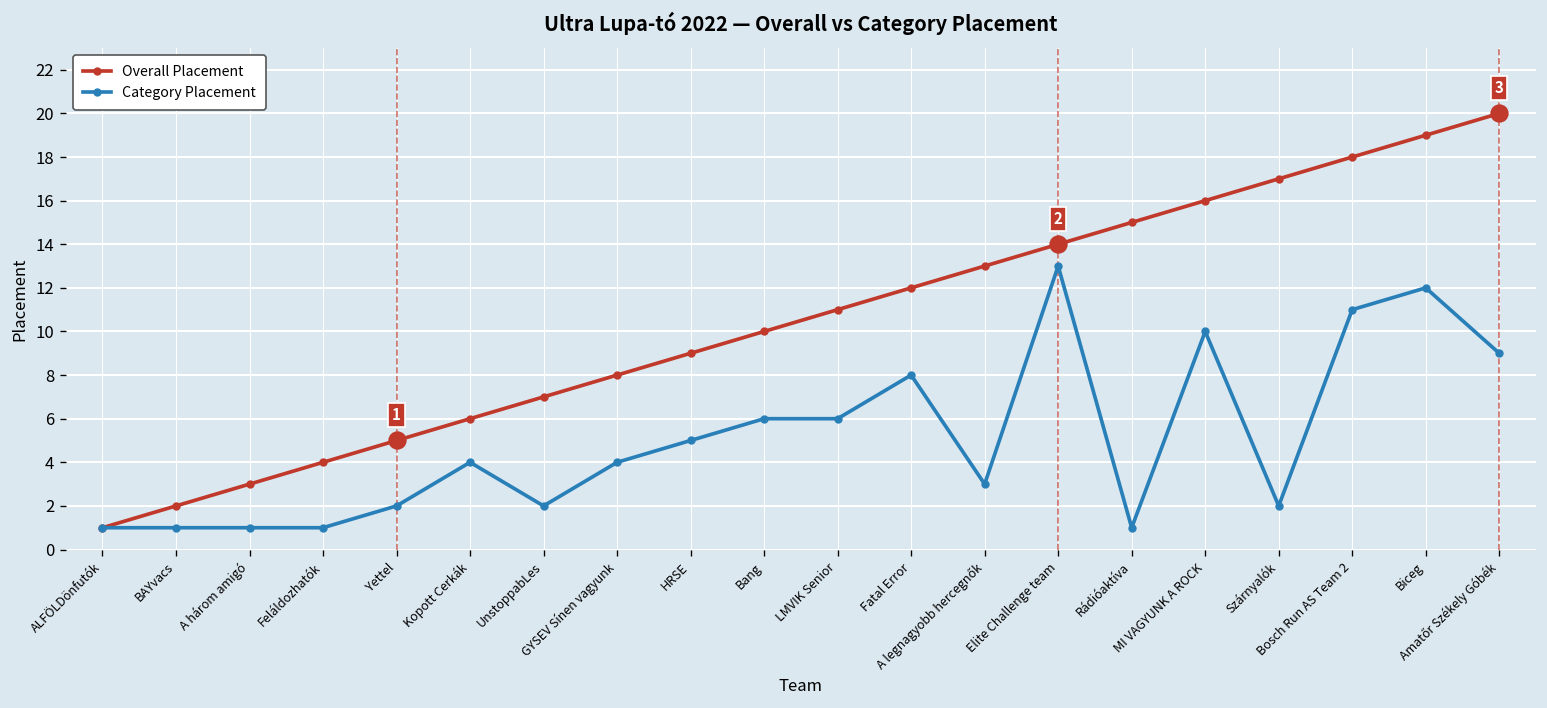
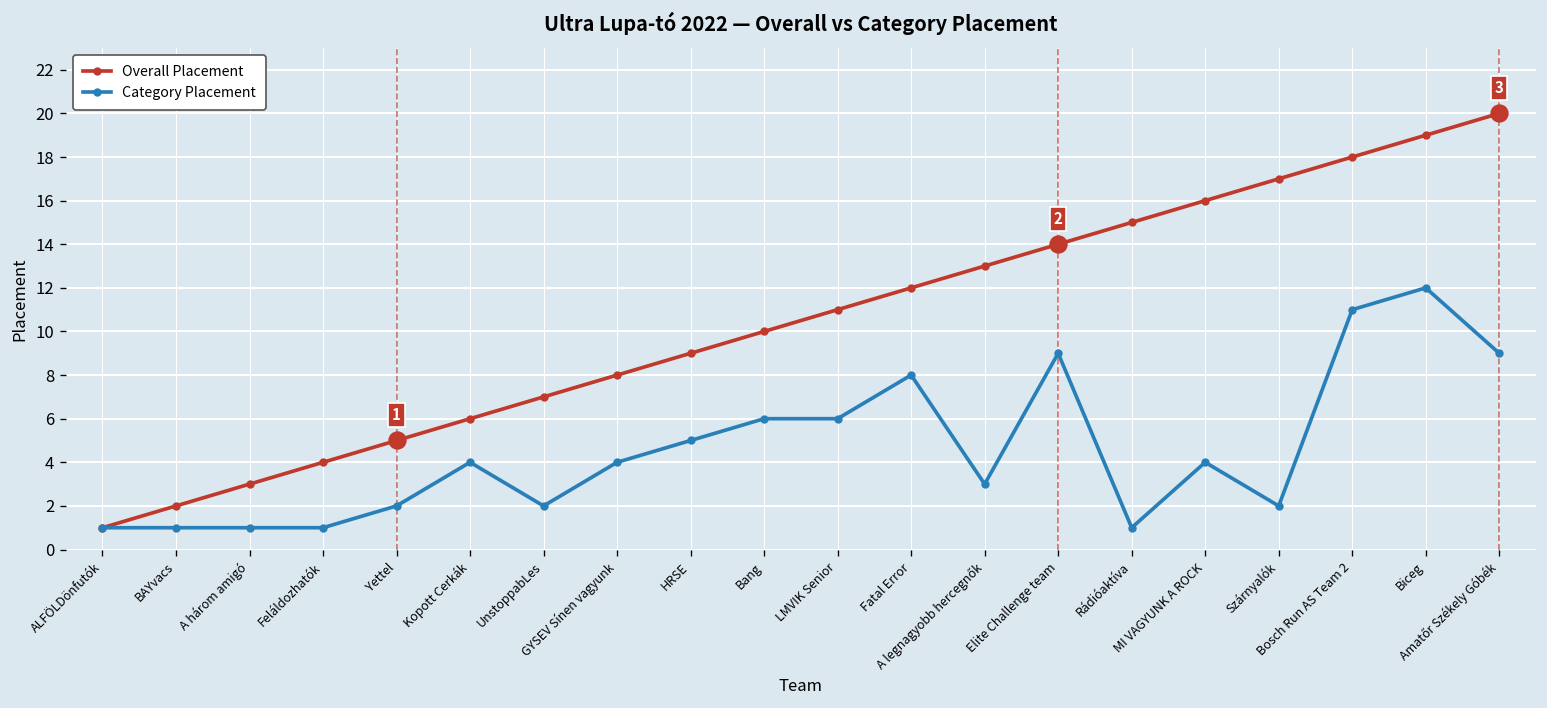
Category Placement, Elite Challenge team: 13 -> 9
Category Placement, MI VAGYUNK A ROCK: 10 -> 4
